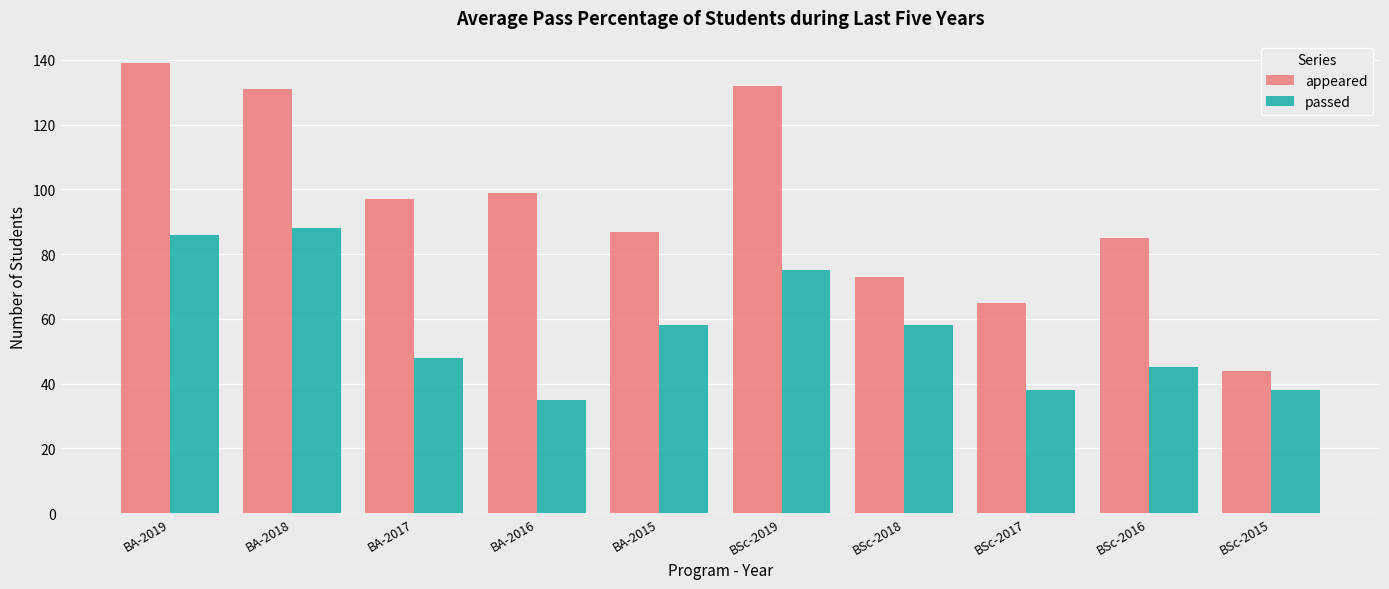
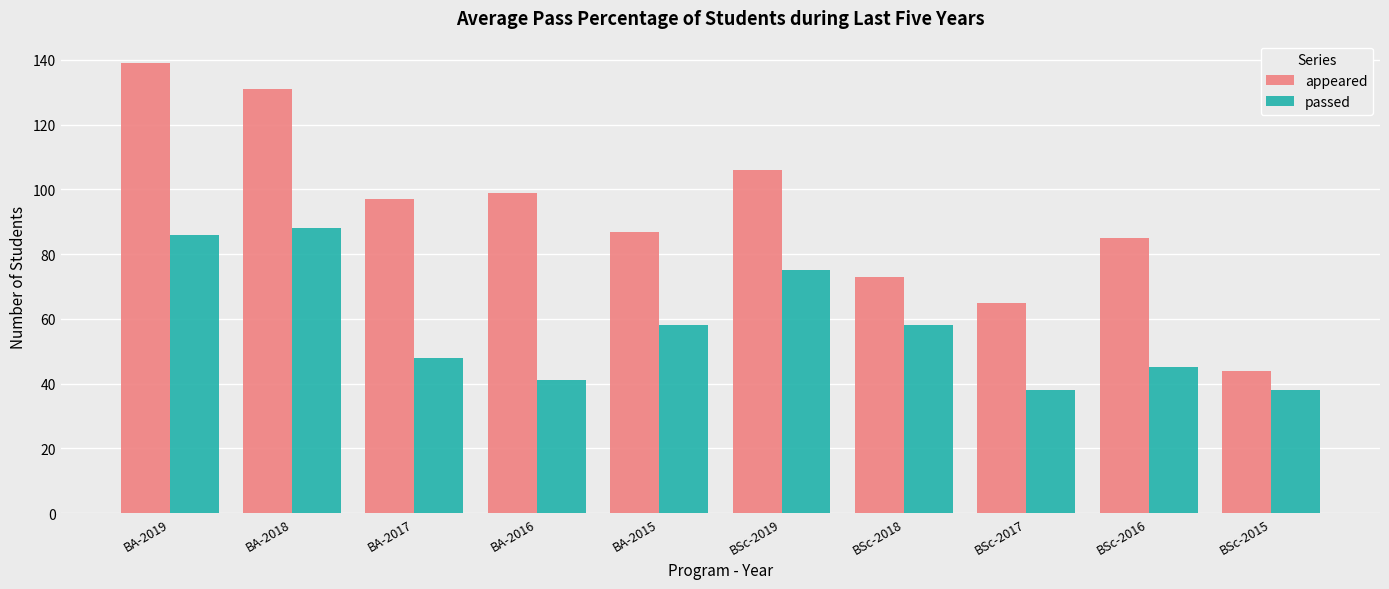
passed, BA-2016: 35 -> 41
appeared, BSc-2019: 132 -> 106
